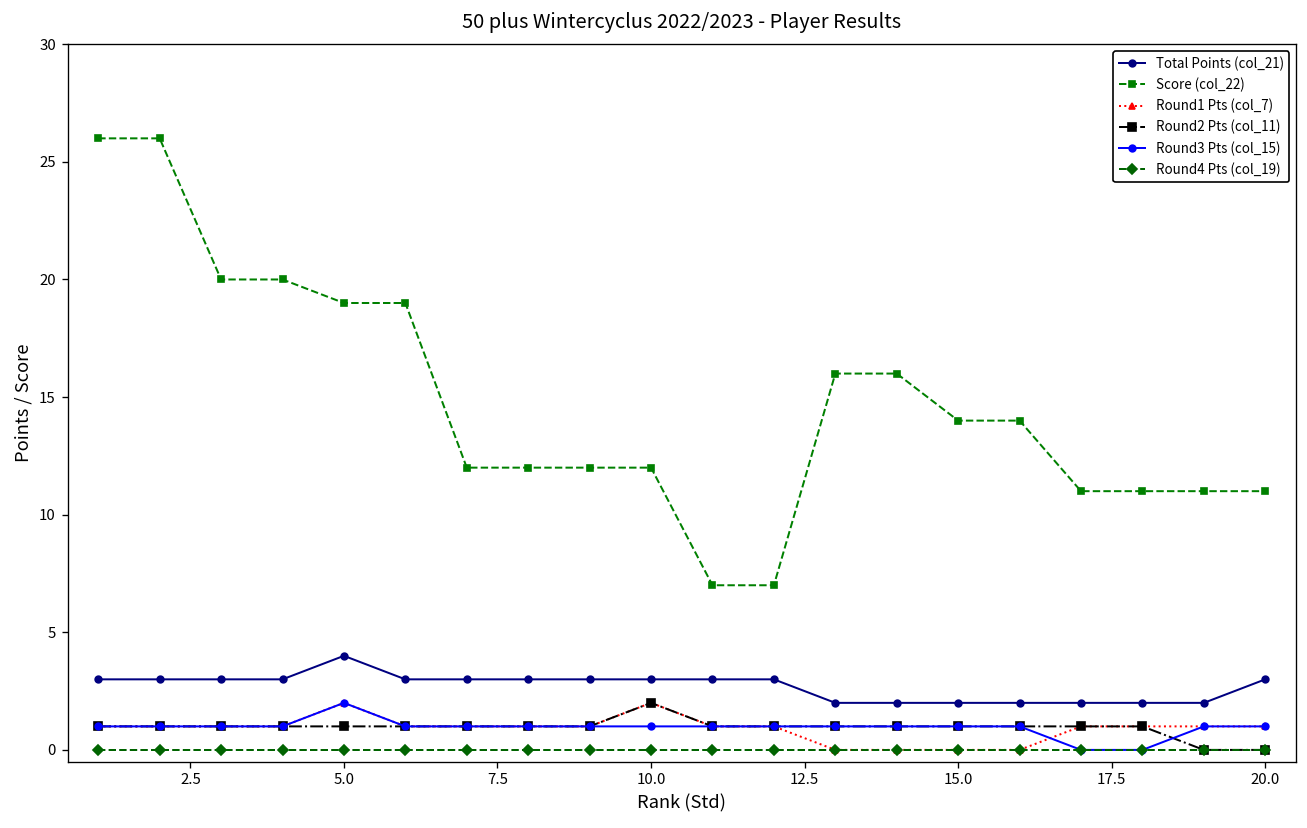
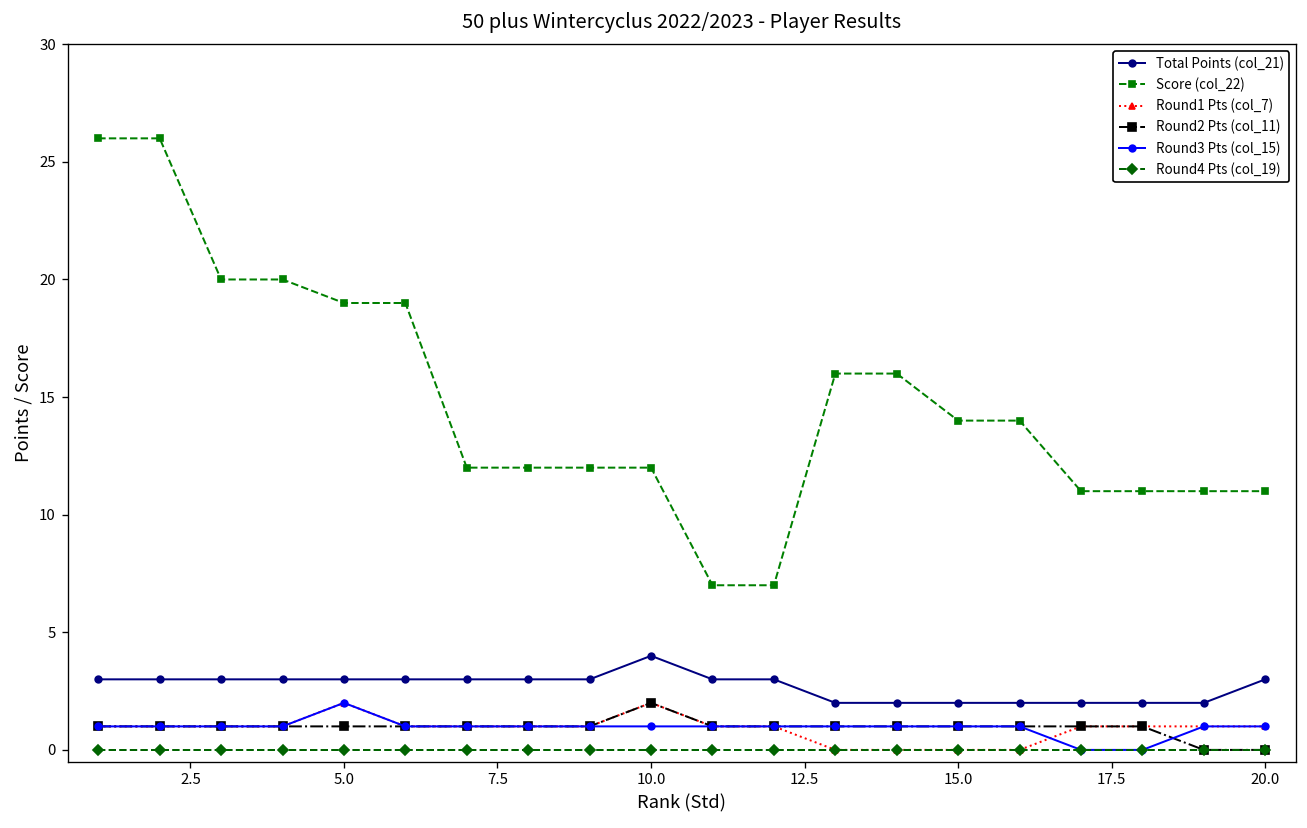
Total Points (col_21), 5.0: 4 -> 3
Total Points (col_21), 10.0: 3 -> 4
